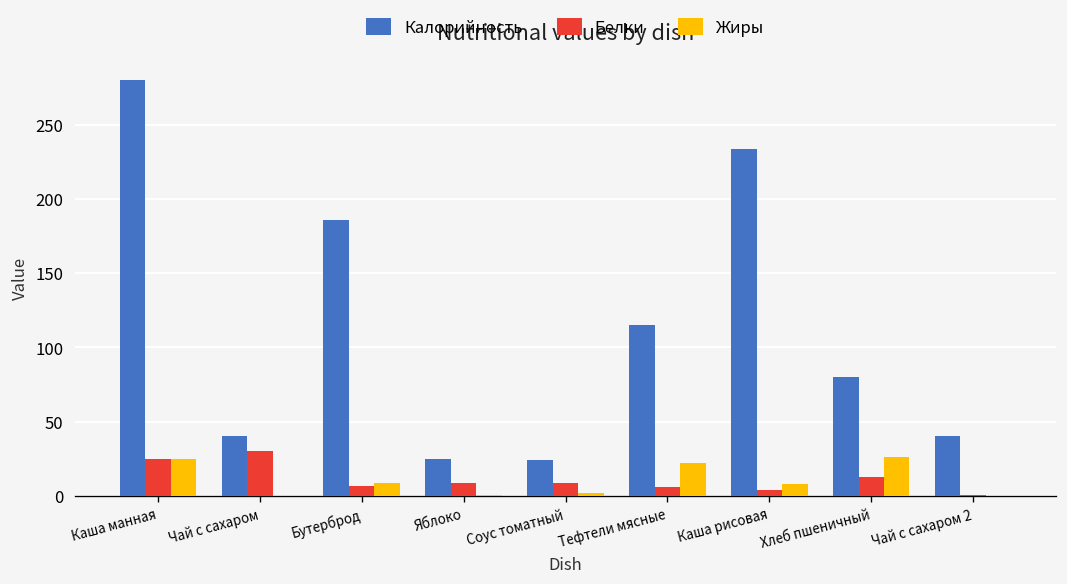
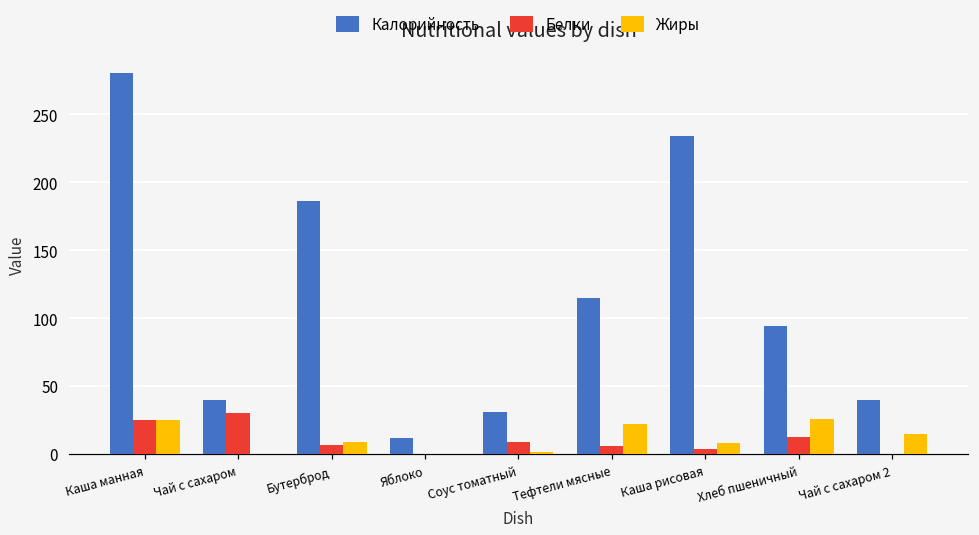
Калорийность, Яблоко: 25 -> 12
Белки, Яблоко: 8 -> 0
Калорийность, Соус томатный: 24 -> 31
Калорийность, Хлеб пшеничный: 80 -> 94
Жиры, Чай с сахаром 2: 0 -> 15
